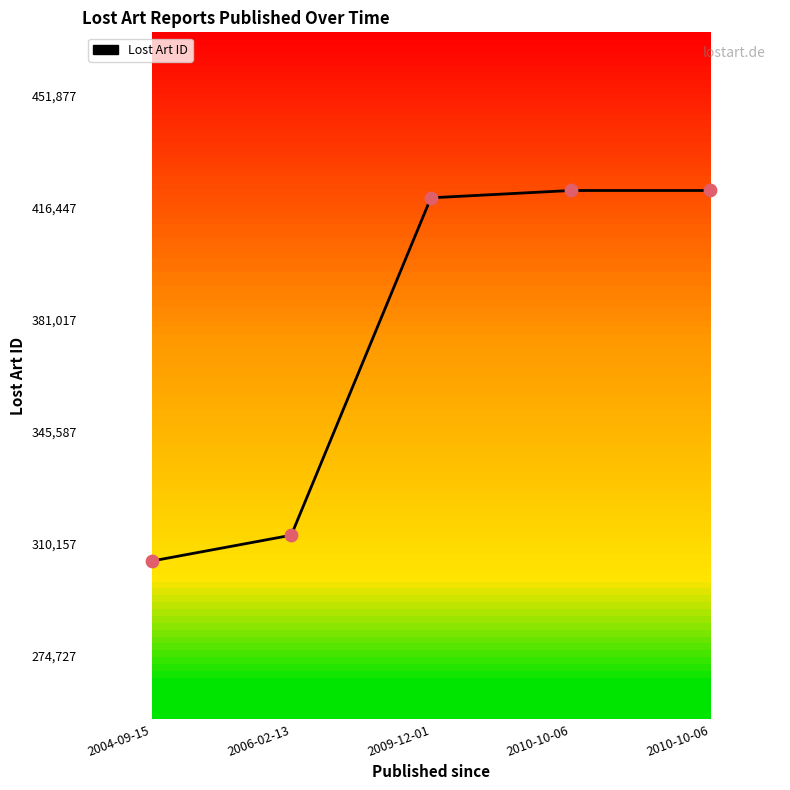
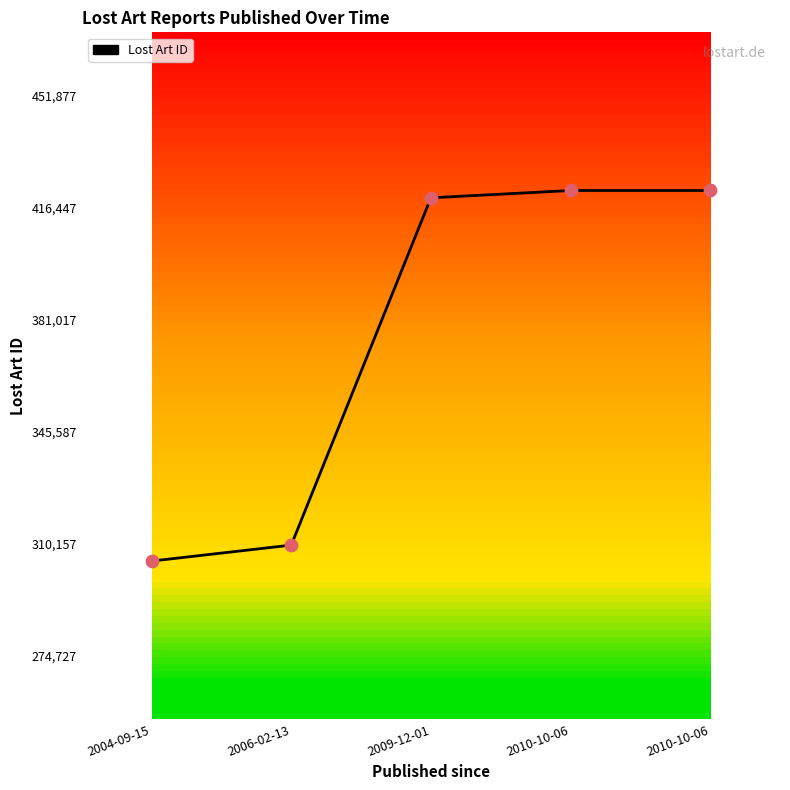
2006-02-13: 313,000 -> 310,000
